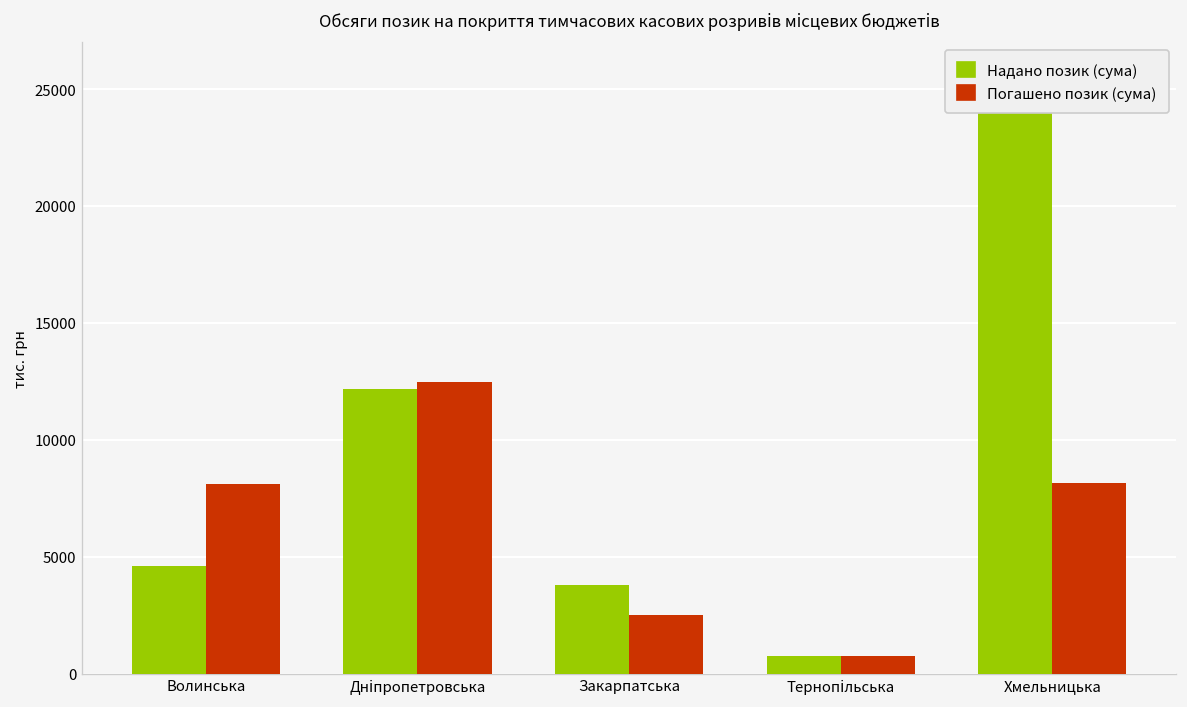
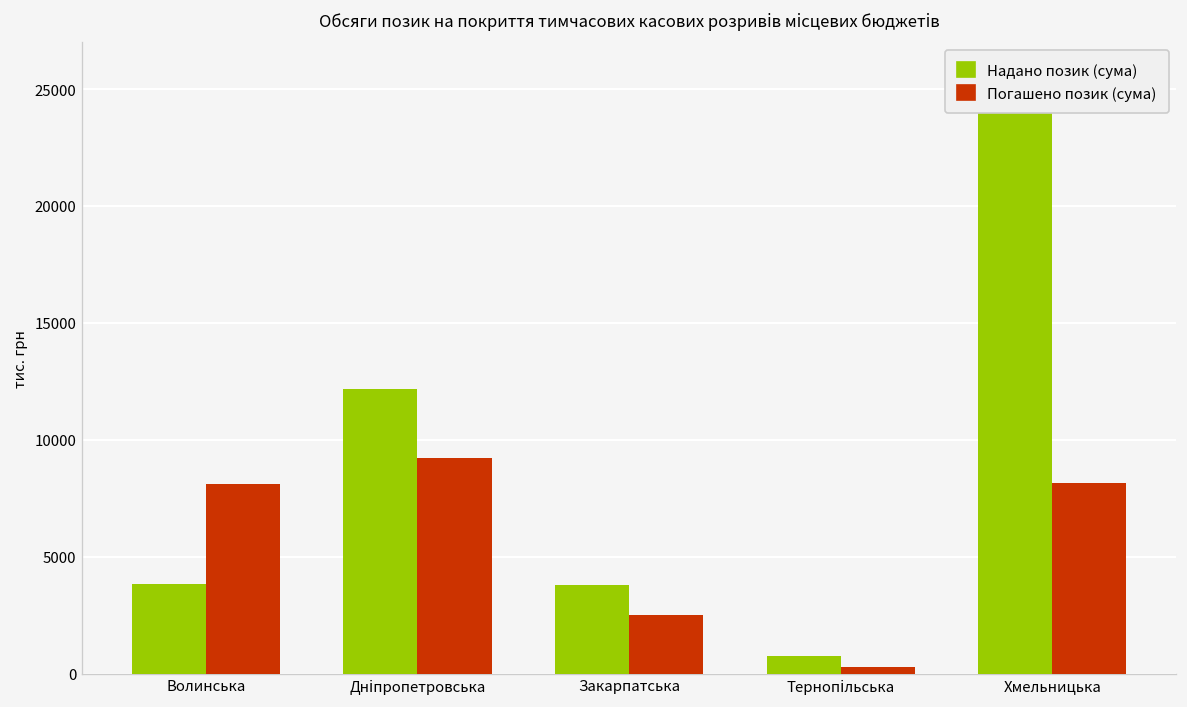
Надано позик (сума), Волинська: 4600 -> 3800
Погашено позик (сума), Дніпропетровська: 12500 -> 9200
Погашено позик (сума), Тернопільська: 800 -> 300
